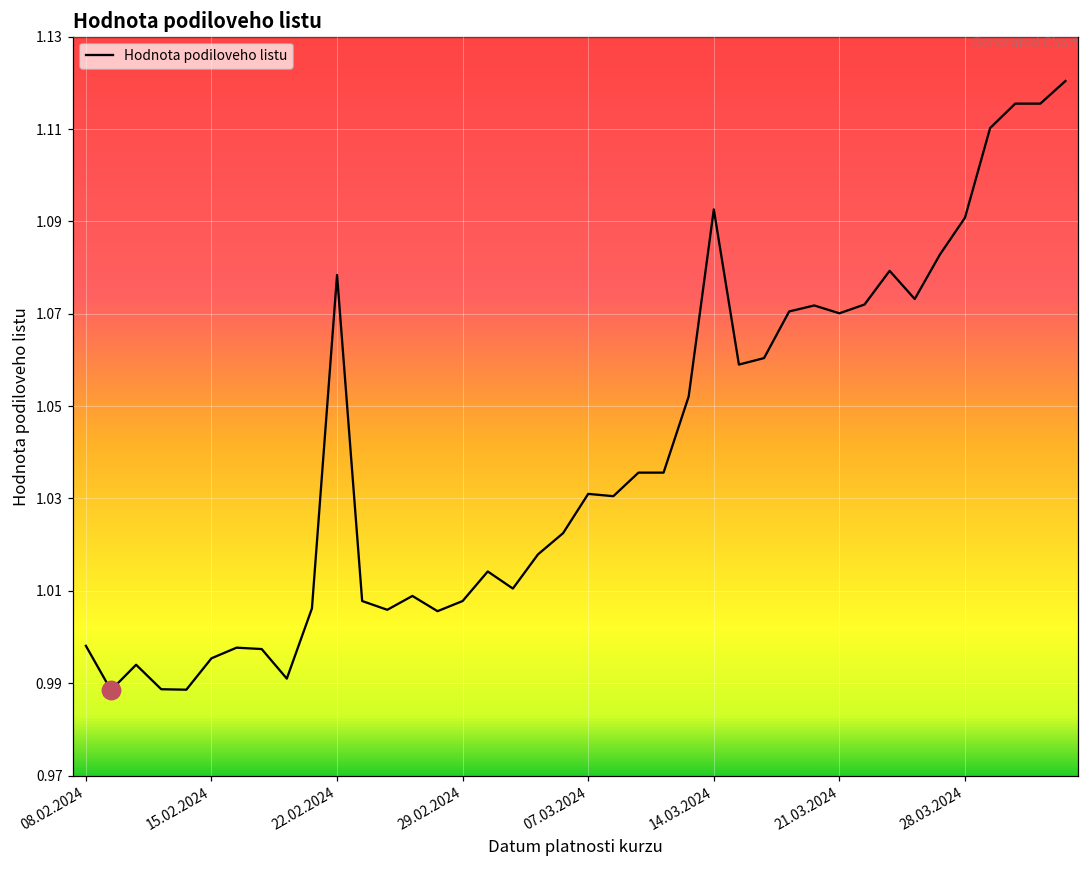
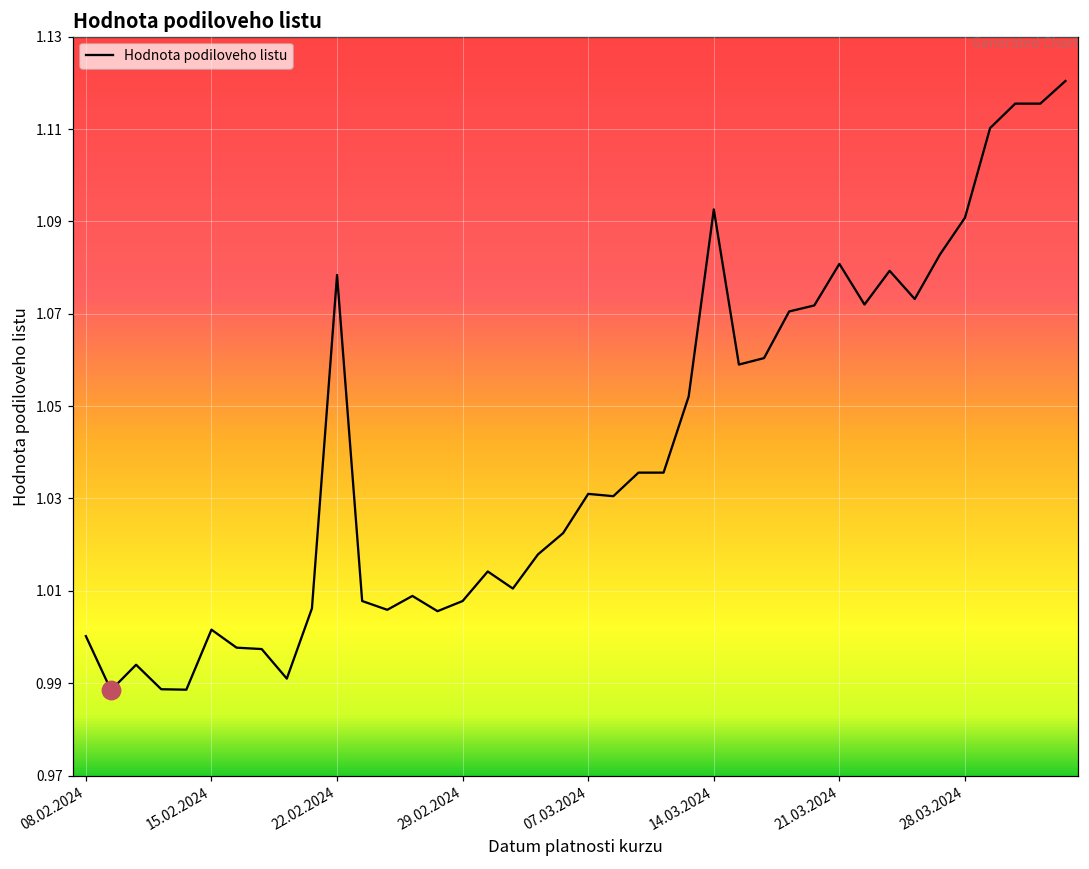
Hodnota podiloveho listu, 08.02.2024: 0.998 -> 1.000
Hodnota podiloveho listu, 15.02.2024: 0.995 -> 1.002
Hodnota podiloveho listu, 21.03.2024: 1.070 -> 1.081
